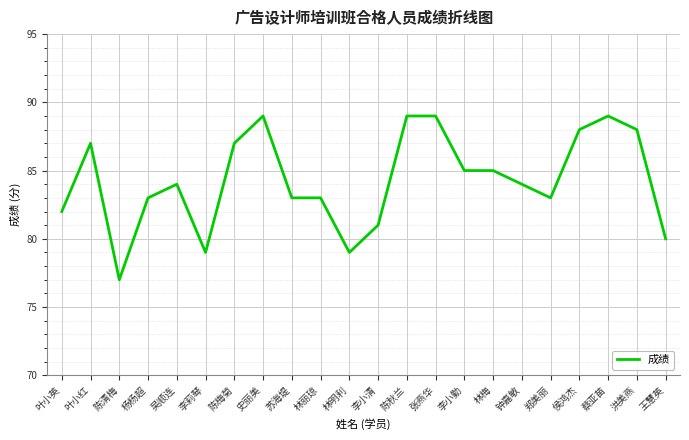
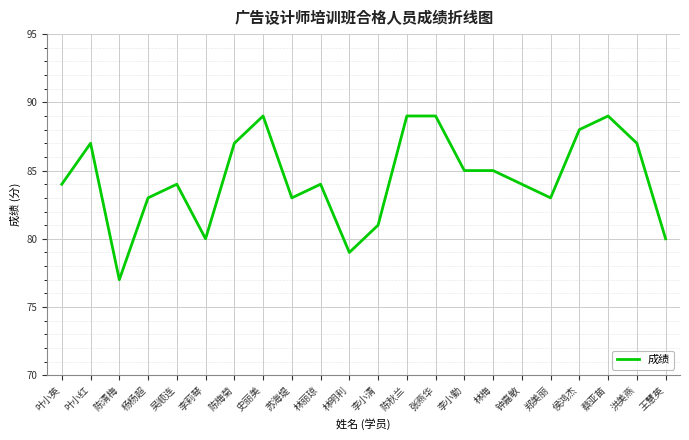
叶小英: 82 -> 84
李莉琴: 79 -> 80
林丽琼: 83 -> 84
洪美燕: 88 -> 87
